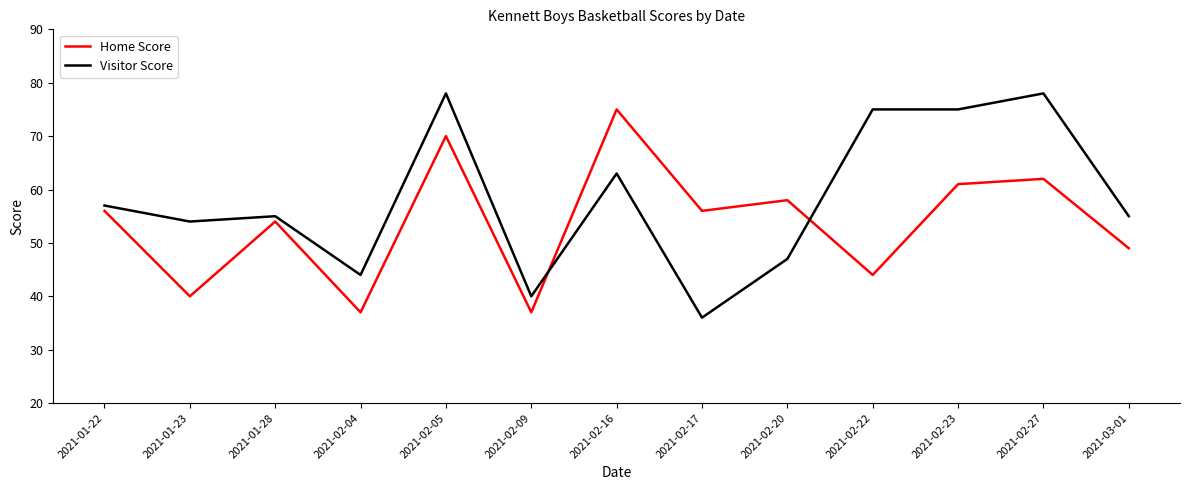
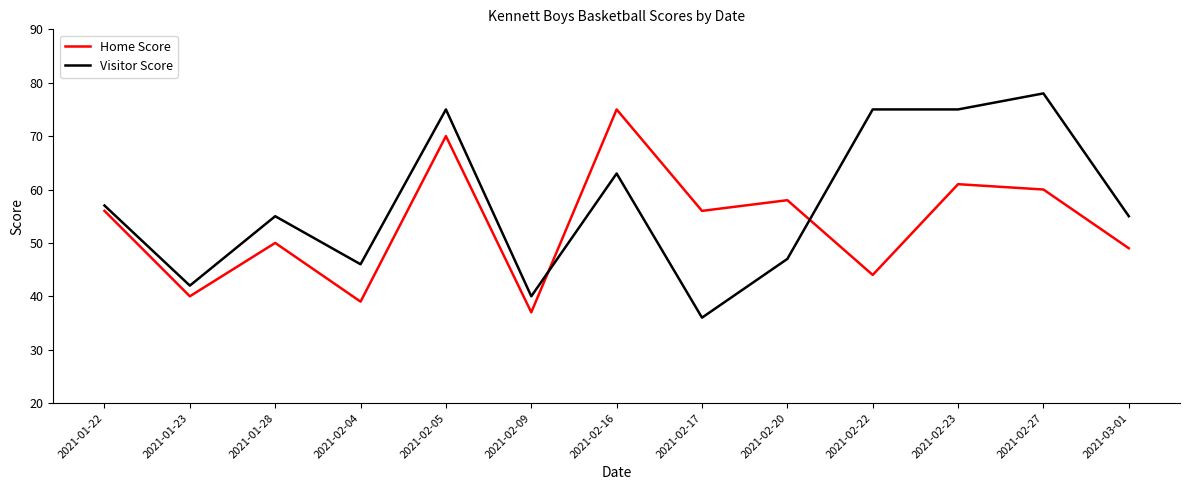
Visitor Score, 2021-01-23: 54 -> 42
Home Score, 2021-01-28: 54 -> 50
Home Score, 2021-02-04: 37 -> 39
Visitor Score, 2021-02-04: 44 -> 46
Visitor Score, 2021-02-05: 78 -> 75
Home Score, 2021-02-27: 62 -> 60
